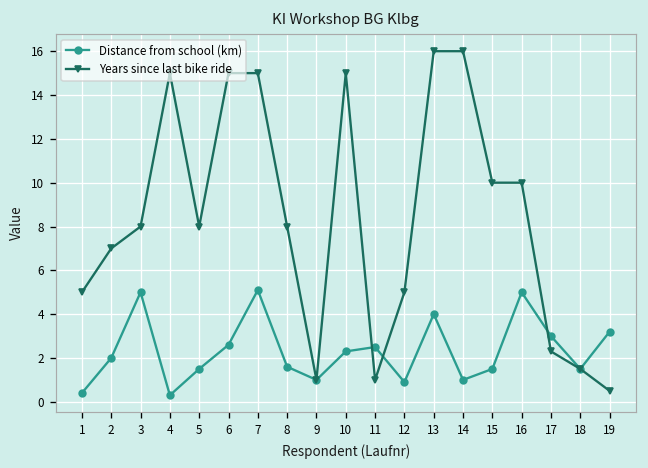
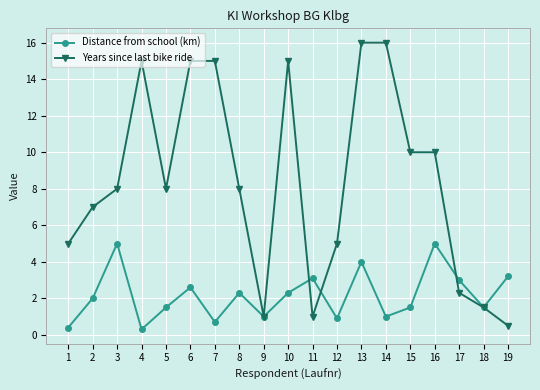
Distance from school (km), 7: 5.1 -> 0.7
Distance from school (km), 8: 1.6 -> 2.3
Distance from school (km), 11: 2.5 -> 3.1
